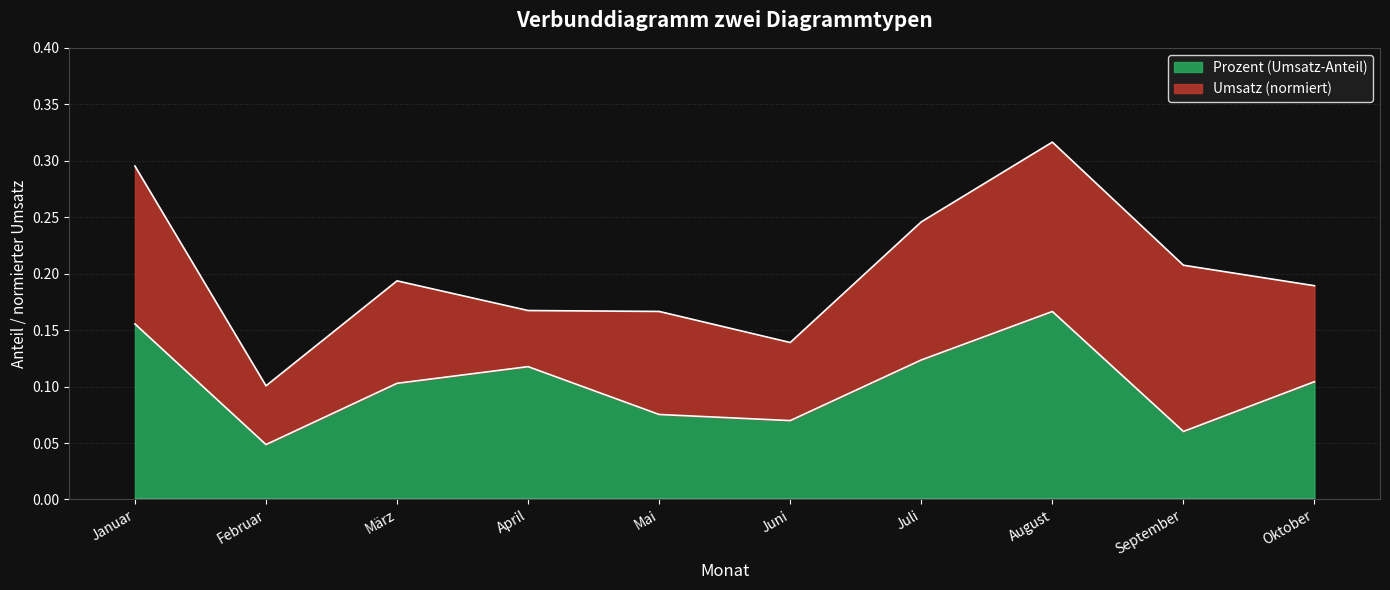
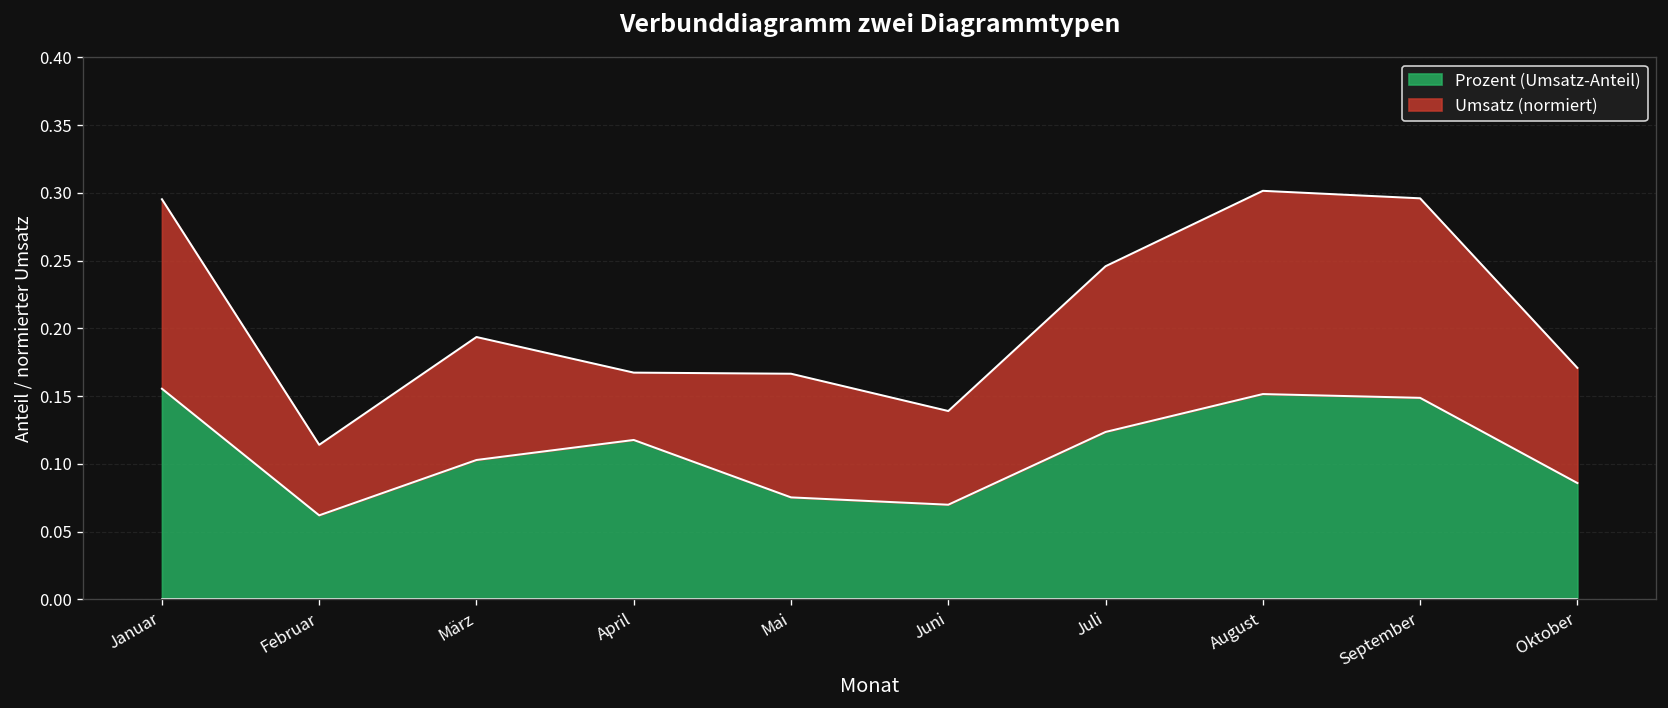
Prozent (Umsatz-Anteil), Februar: 0.049 -> 0.062
Prozent (Umsatz-Anteil), August: 0.166 -> 0.152
Prozent (Umsatz-Anteil), September: 0.060 -> 0.149
Prozent (Umsatz-Anteil), Oktober: 0.104 -> 0.086
